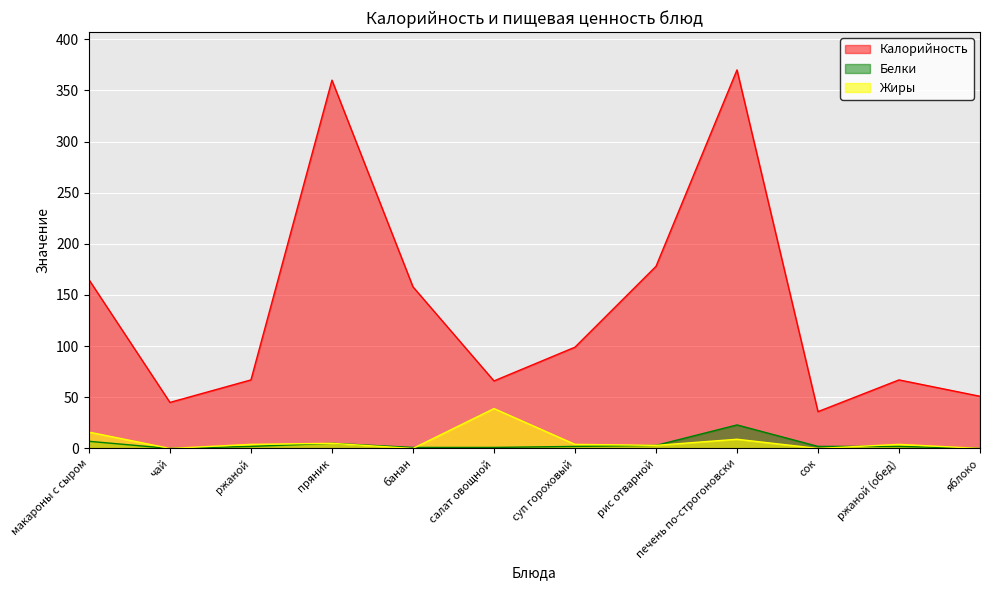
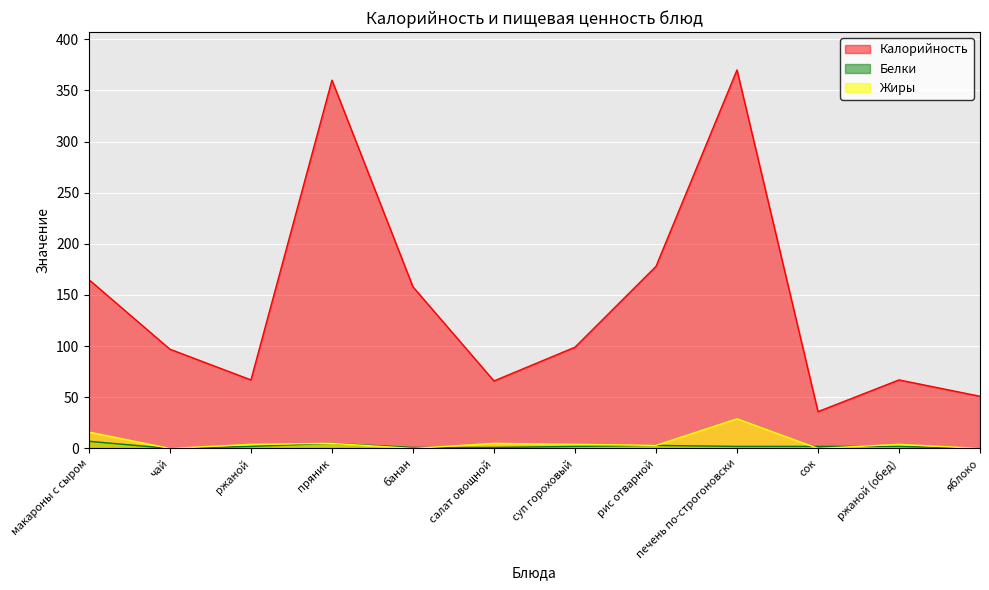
Калорийность, чай: 45 -> 97
Жиры, салат овощной: 39 -> 5
Белки, печень по-строгоновски: 23 -> 2
Жиры, печень по-строгоновски: 9 -> 29
